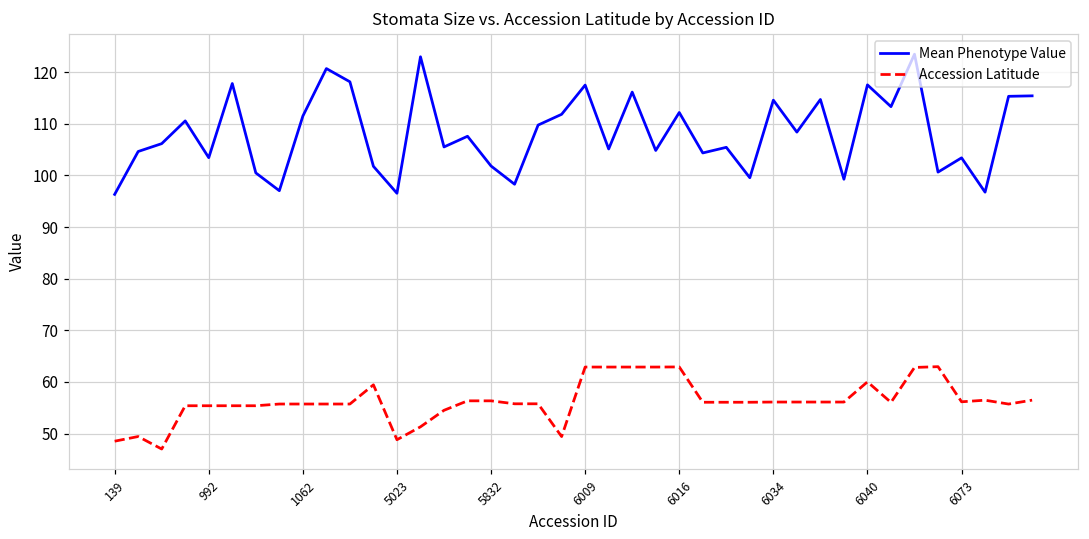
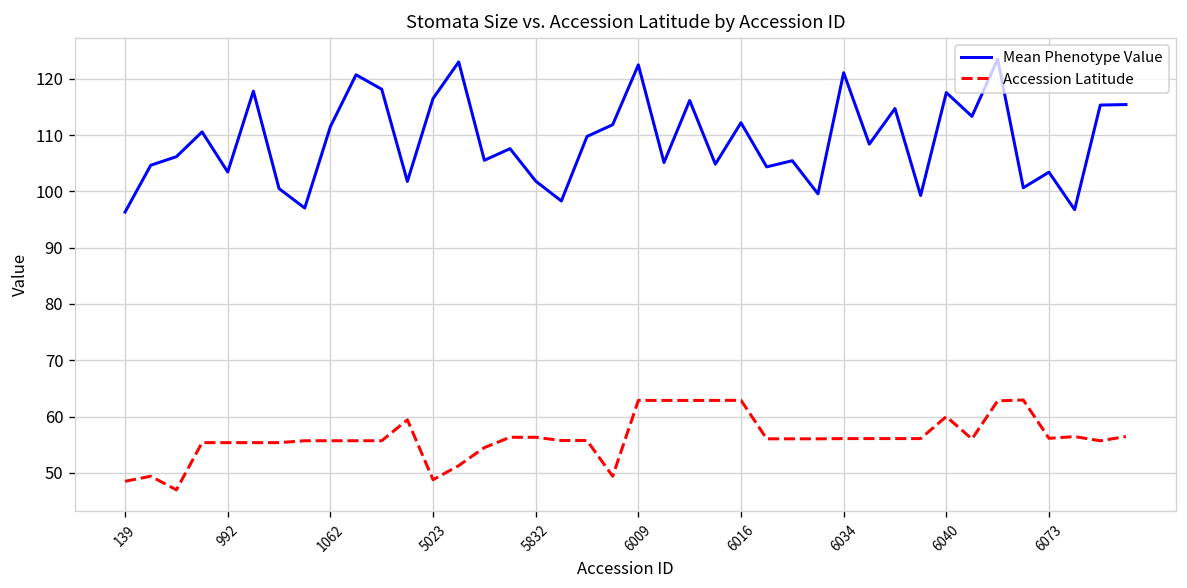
Mean Phenotype Value, 5023: 97 -> 116
Mean Phenotype Value, 6009: 117 -> 122
Mean Phenotype Value, 6034: 115 -> 121
